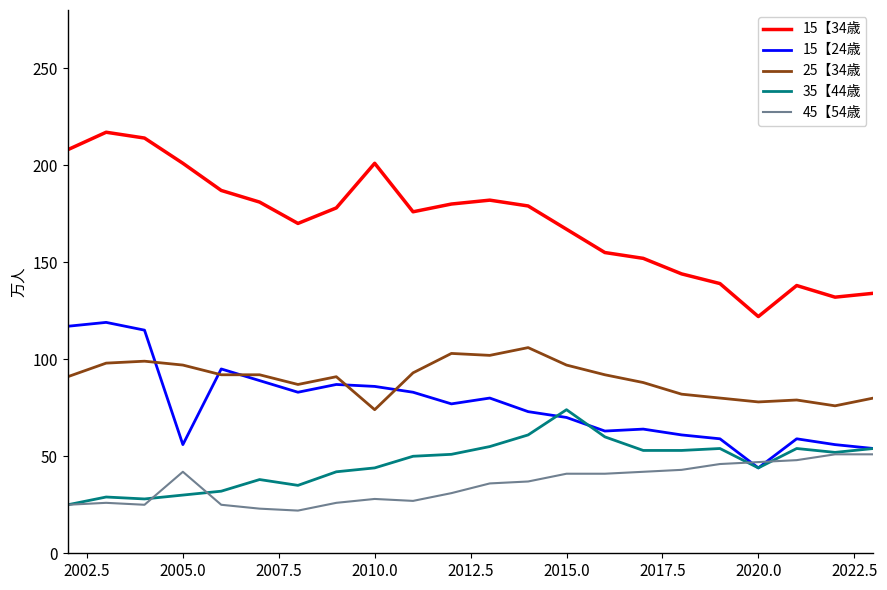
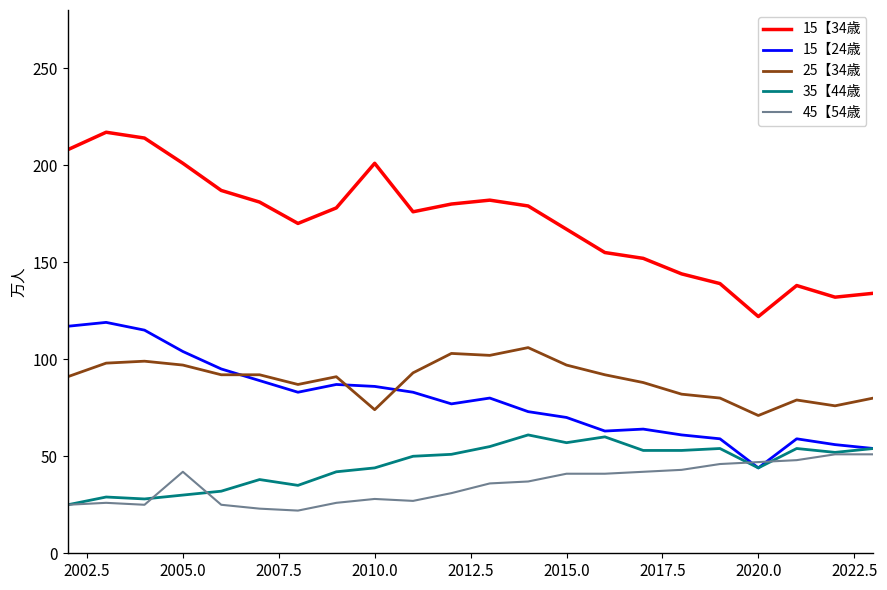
15【24歳, 2005.0: 56 -> 104
35【44歳, 2015.0: 74 -> 57
25【34歳, 2020.0: 78 -> 71
